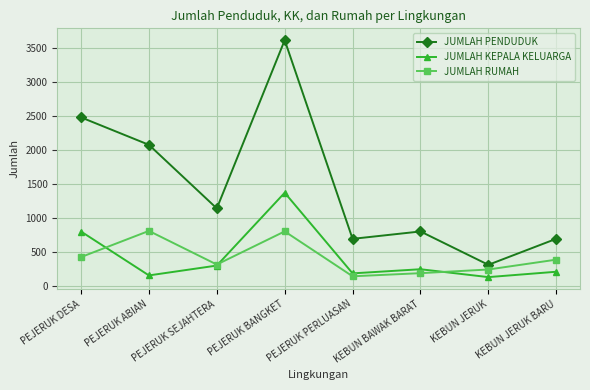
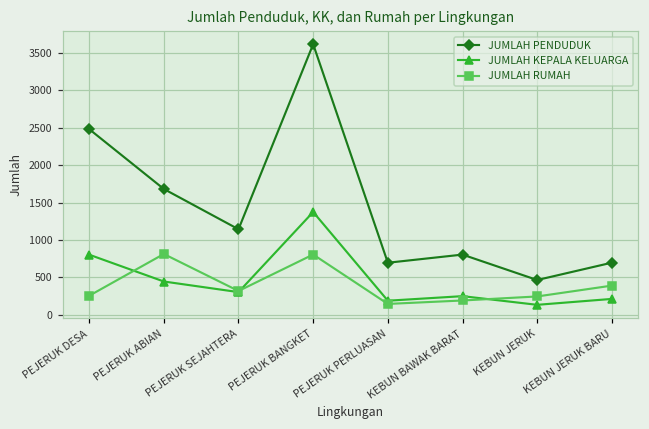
JUMLAH RUMAH, PEJERUK DESA: 400 -> 300
JUMLAH PENDUDUK, PEJERUK ABIAN: 2100 -> 1700
JUMLAH KEPALA KELUARGA, PEJERUK ABIAN: 200 -> 400
JUMLAH PENDUDUK, KEBUN JERUK: 300 -> 500
